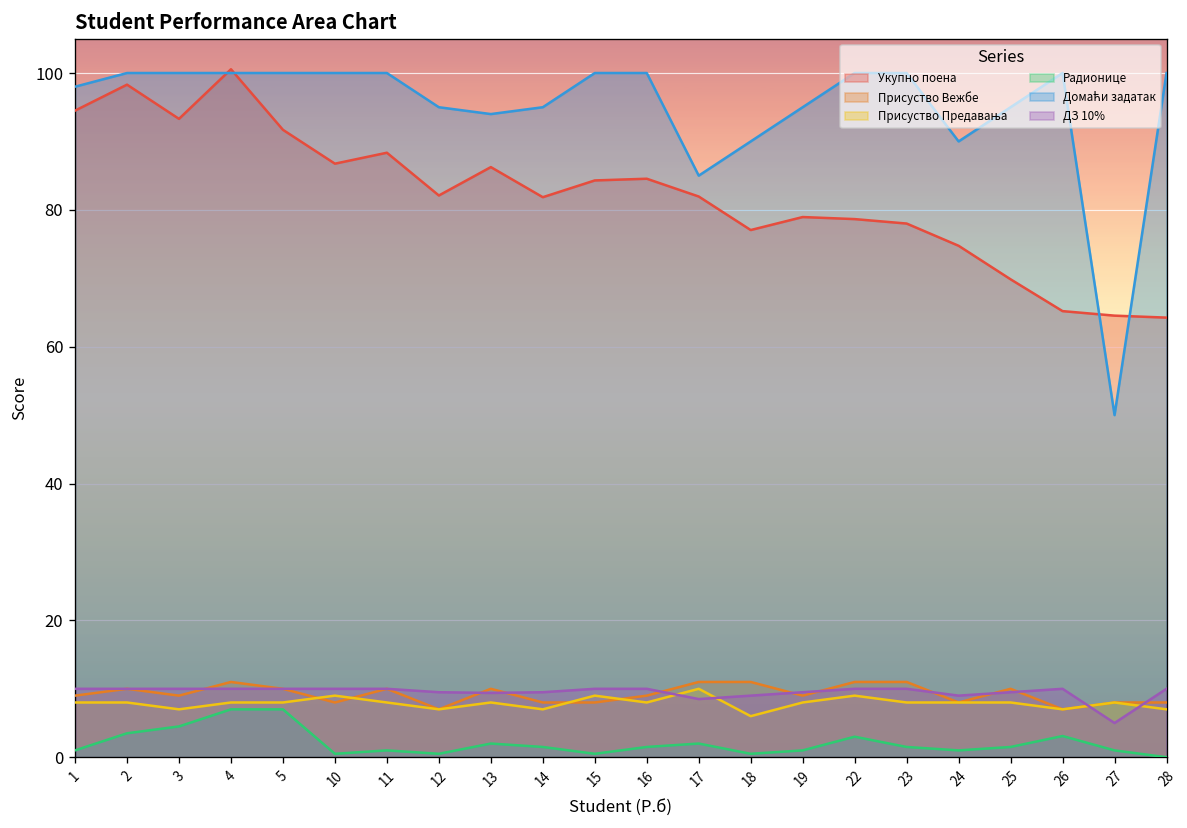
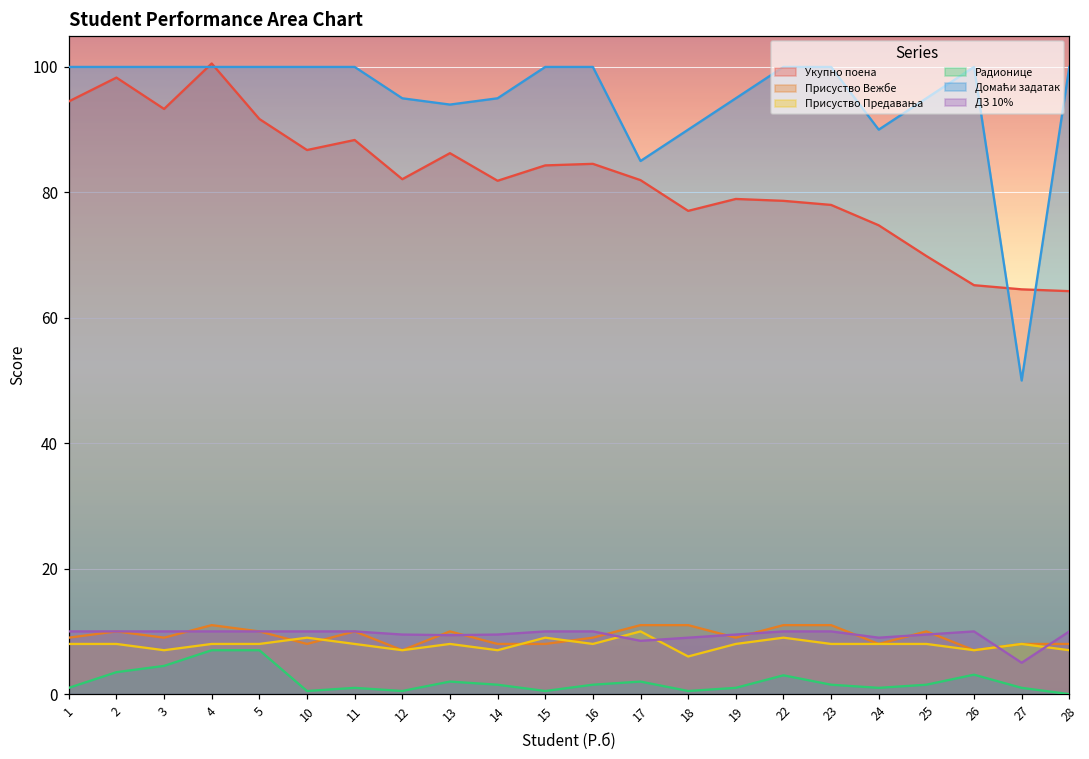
Домаћи задатак, 1: 98 -> 100
